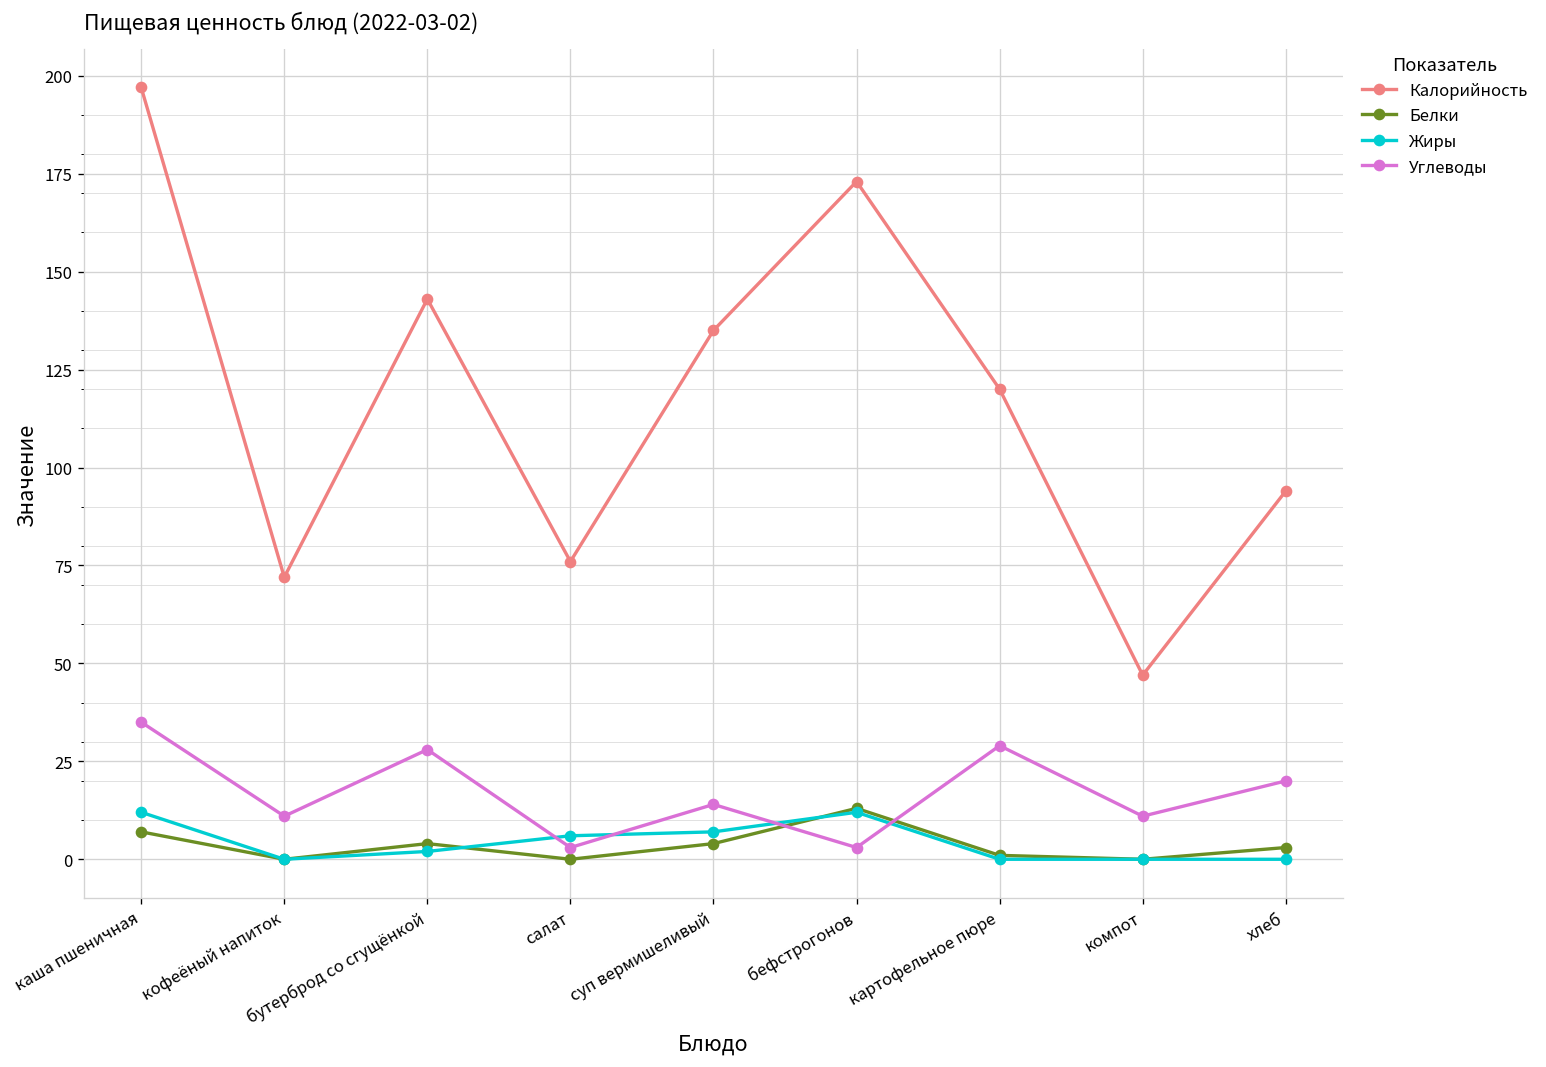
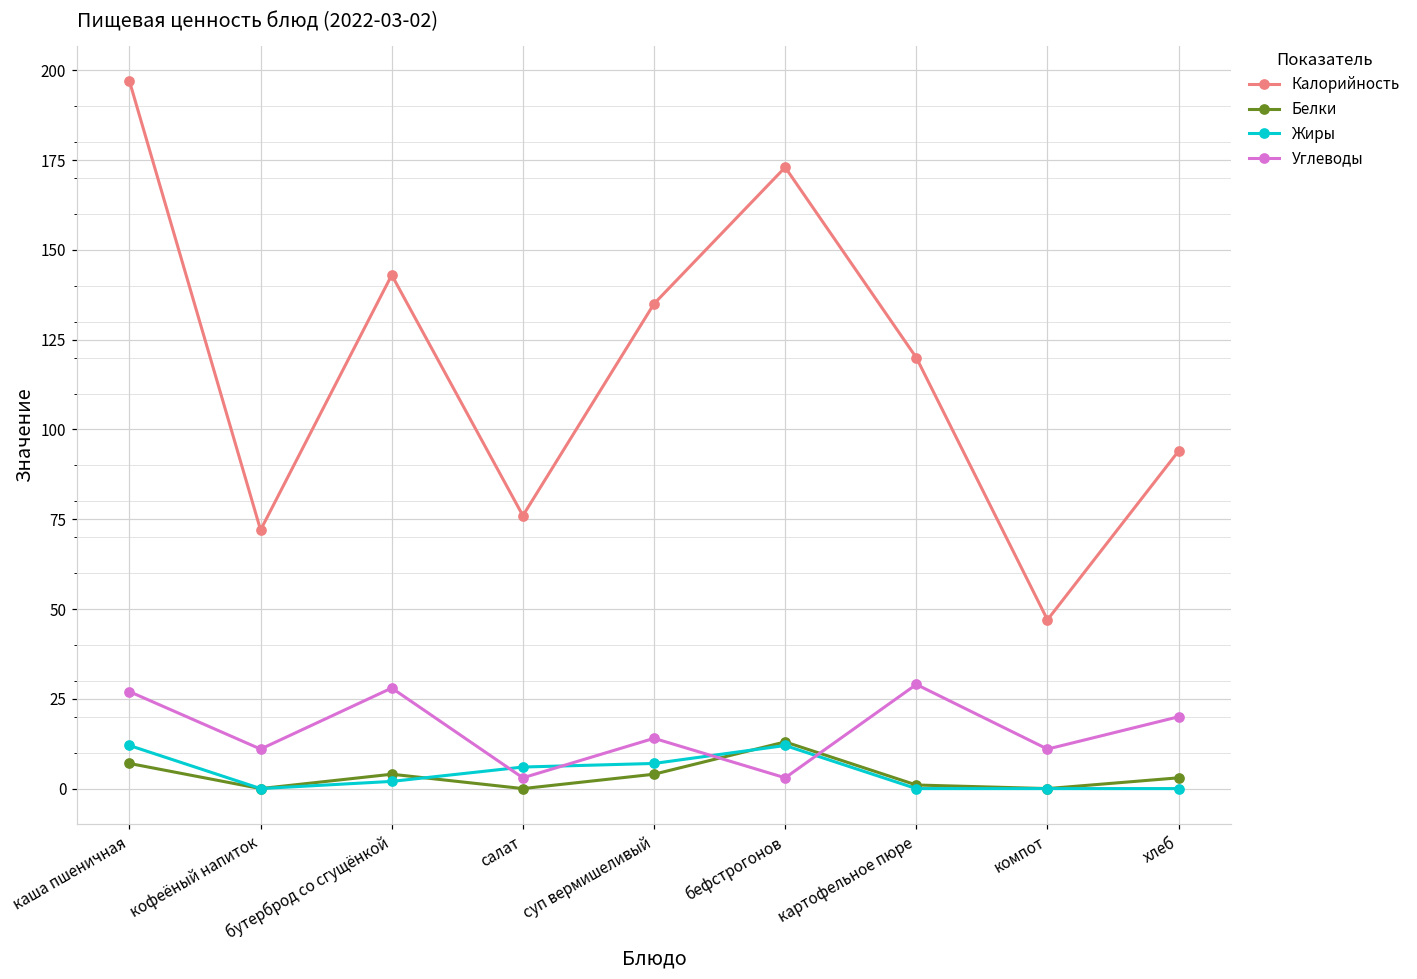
Углеводы, каша пшеничная: 35 -> 27
